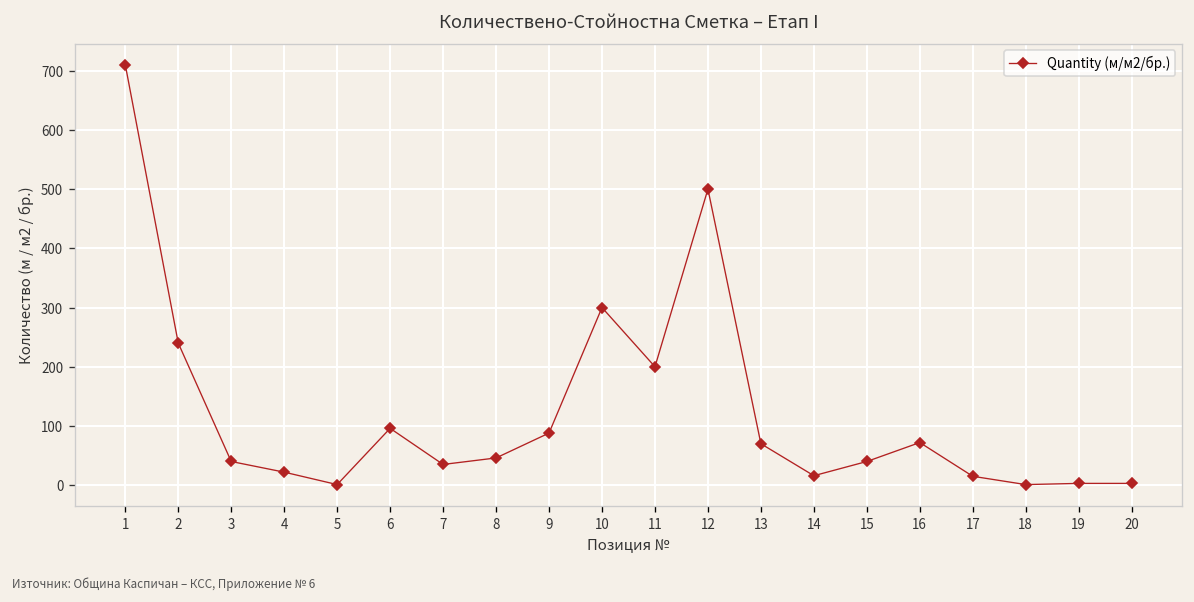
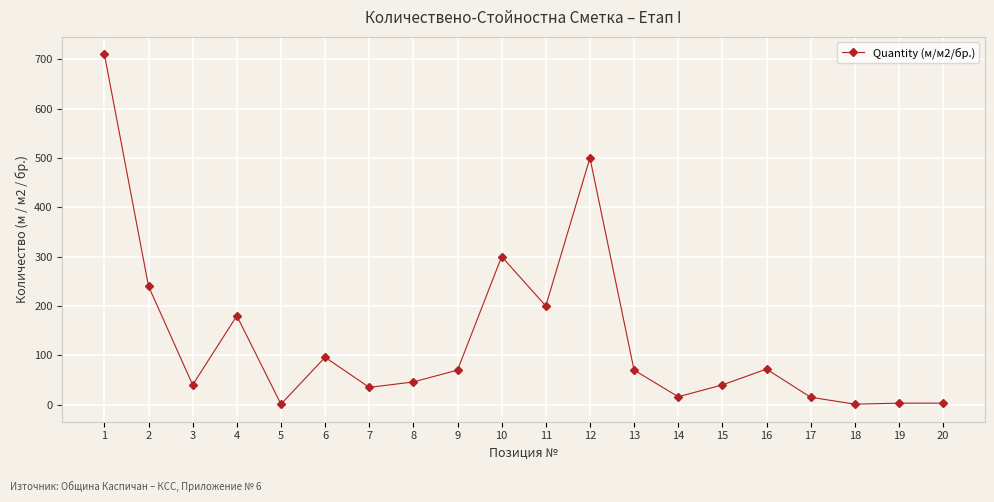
4: 20 -> 180
9: 90 -> 70
